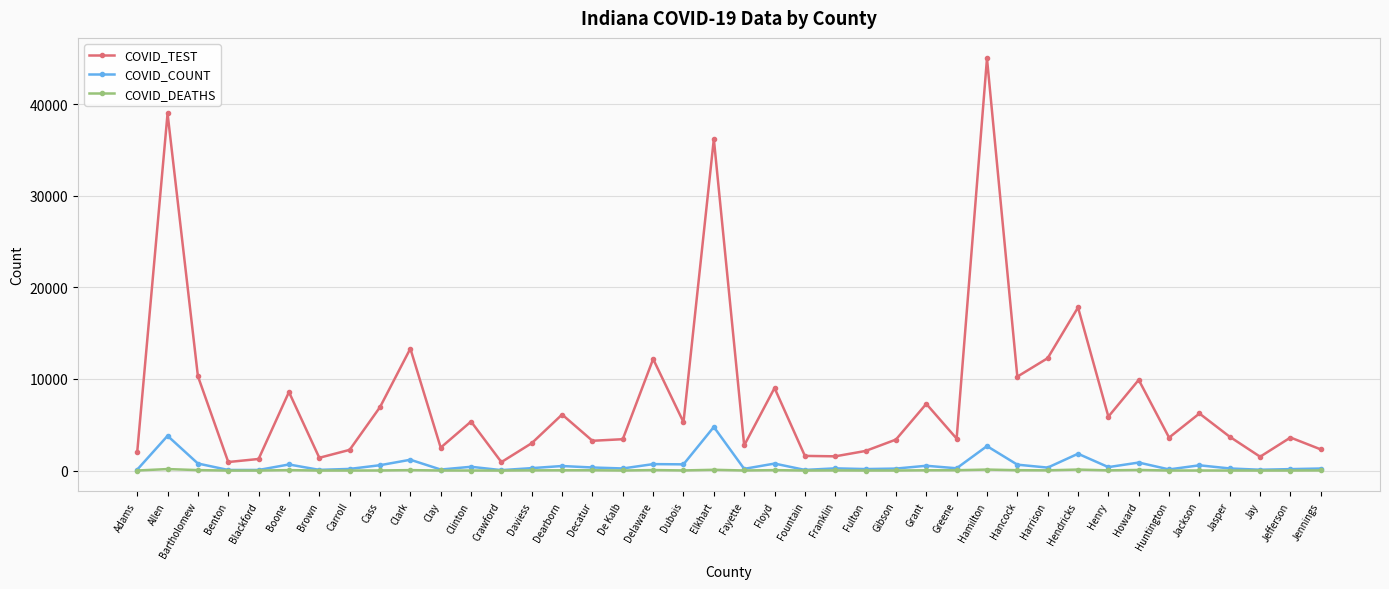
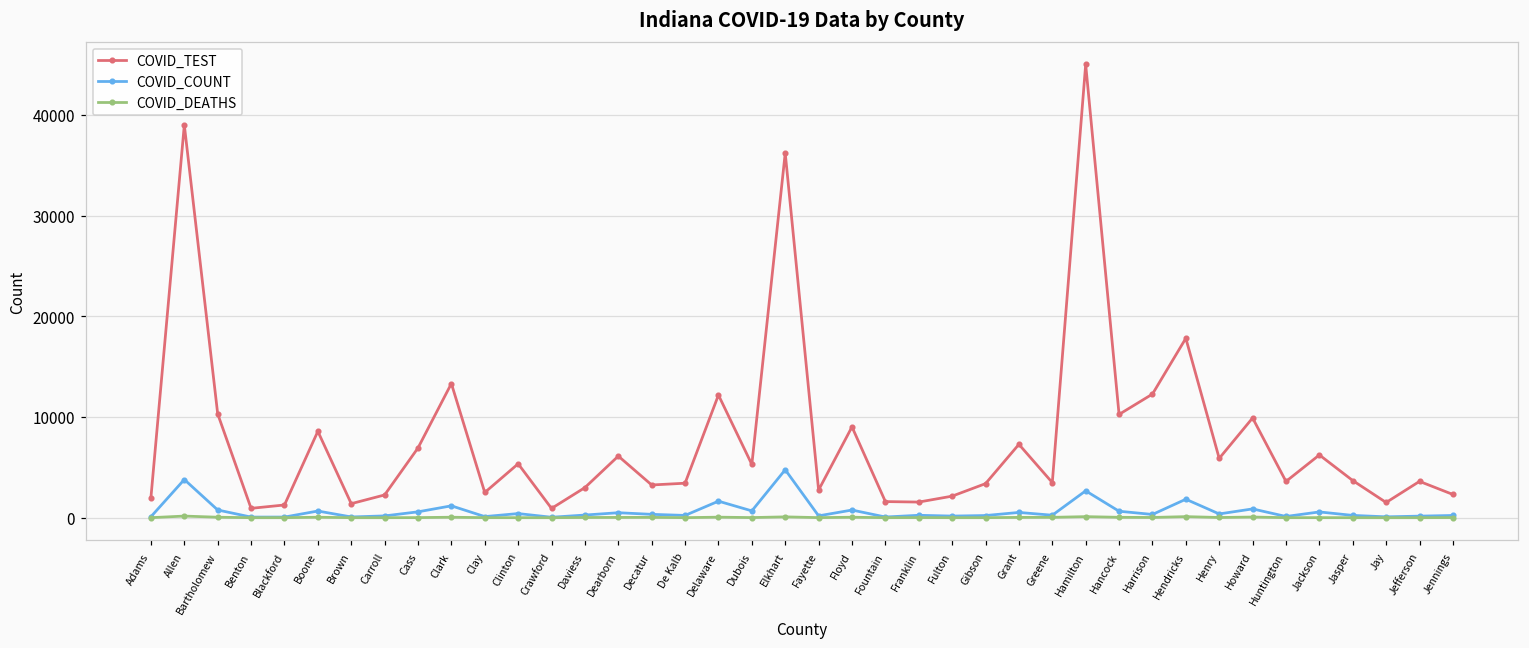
COVID_COUNT, Delaware: 1000 -> 2000
